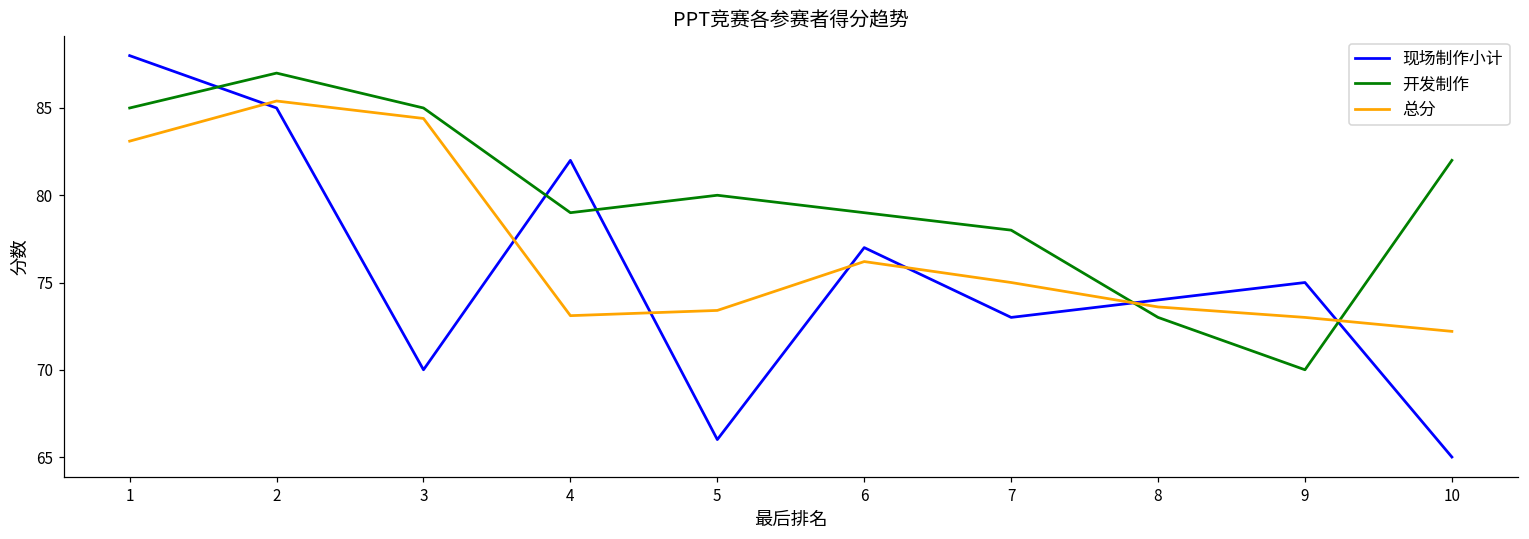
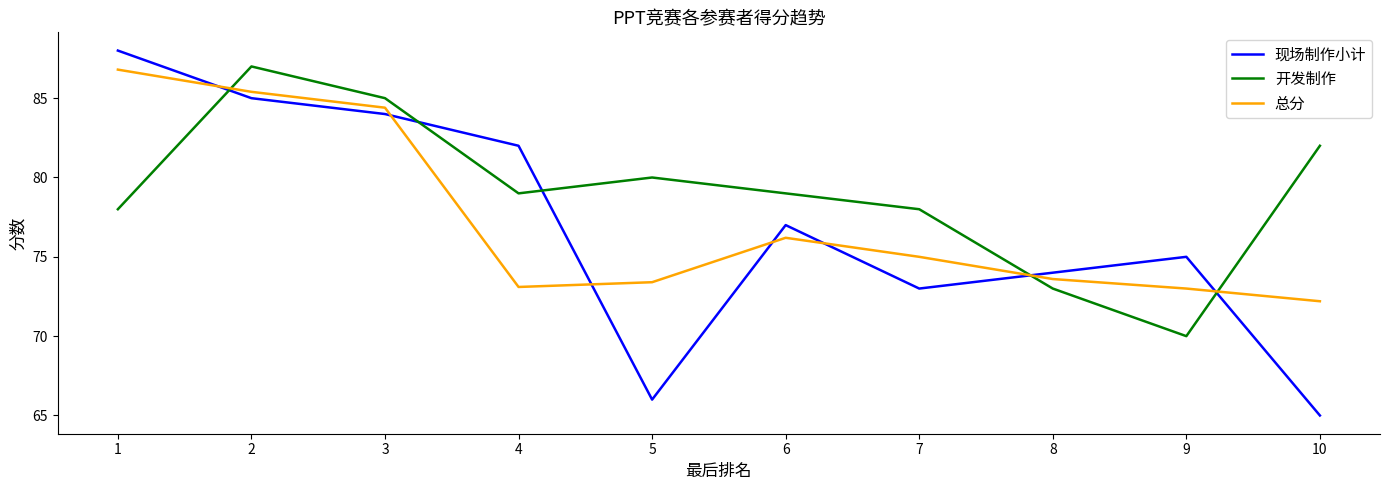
开发制作, 1: 85 -> 78
总分, 1: 83.1 -> 86.8
现场制作小计, 3: 70 -> 84
